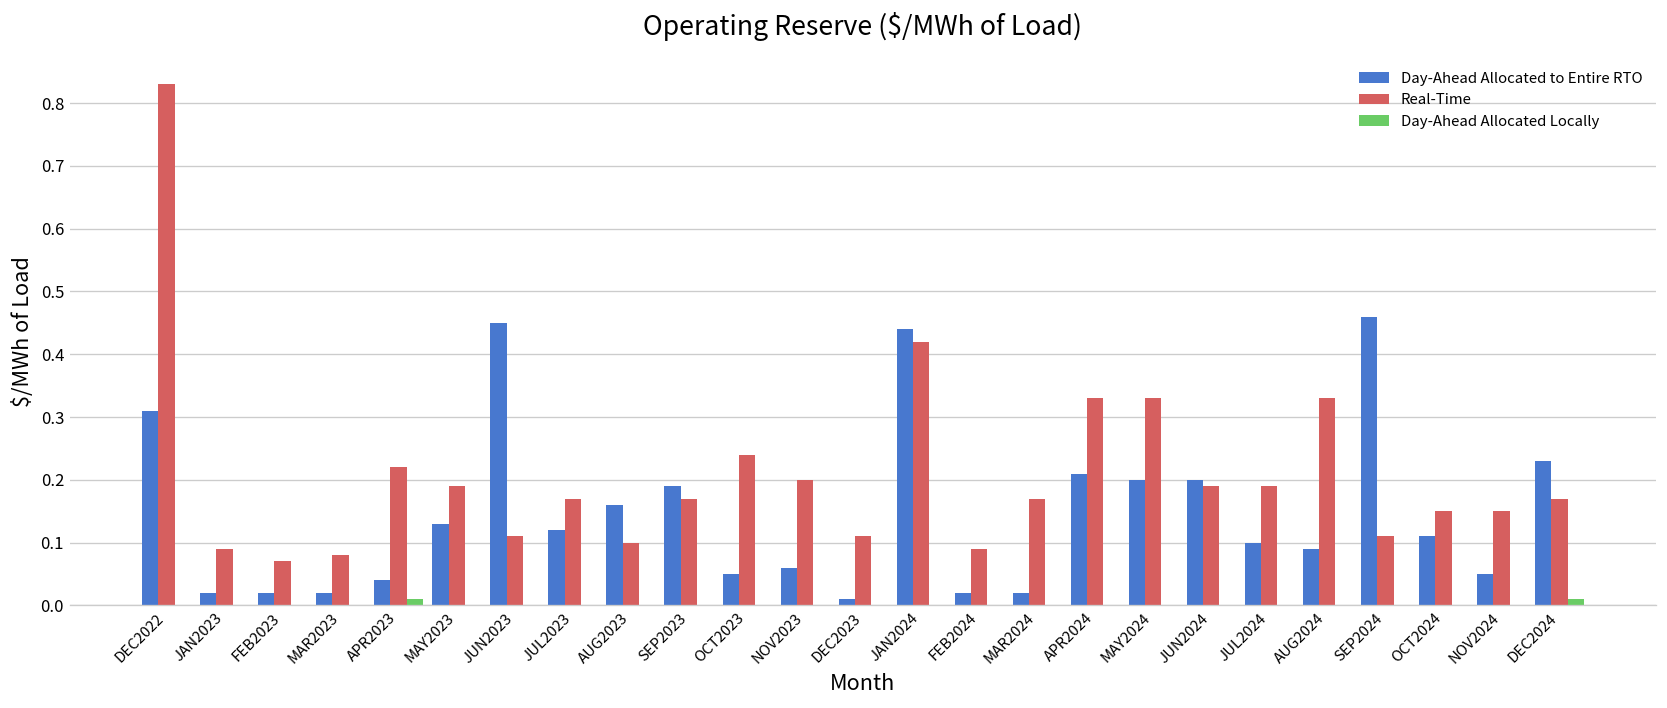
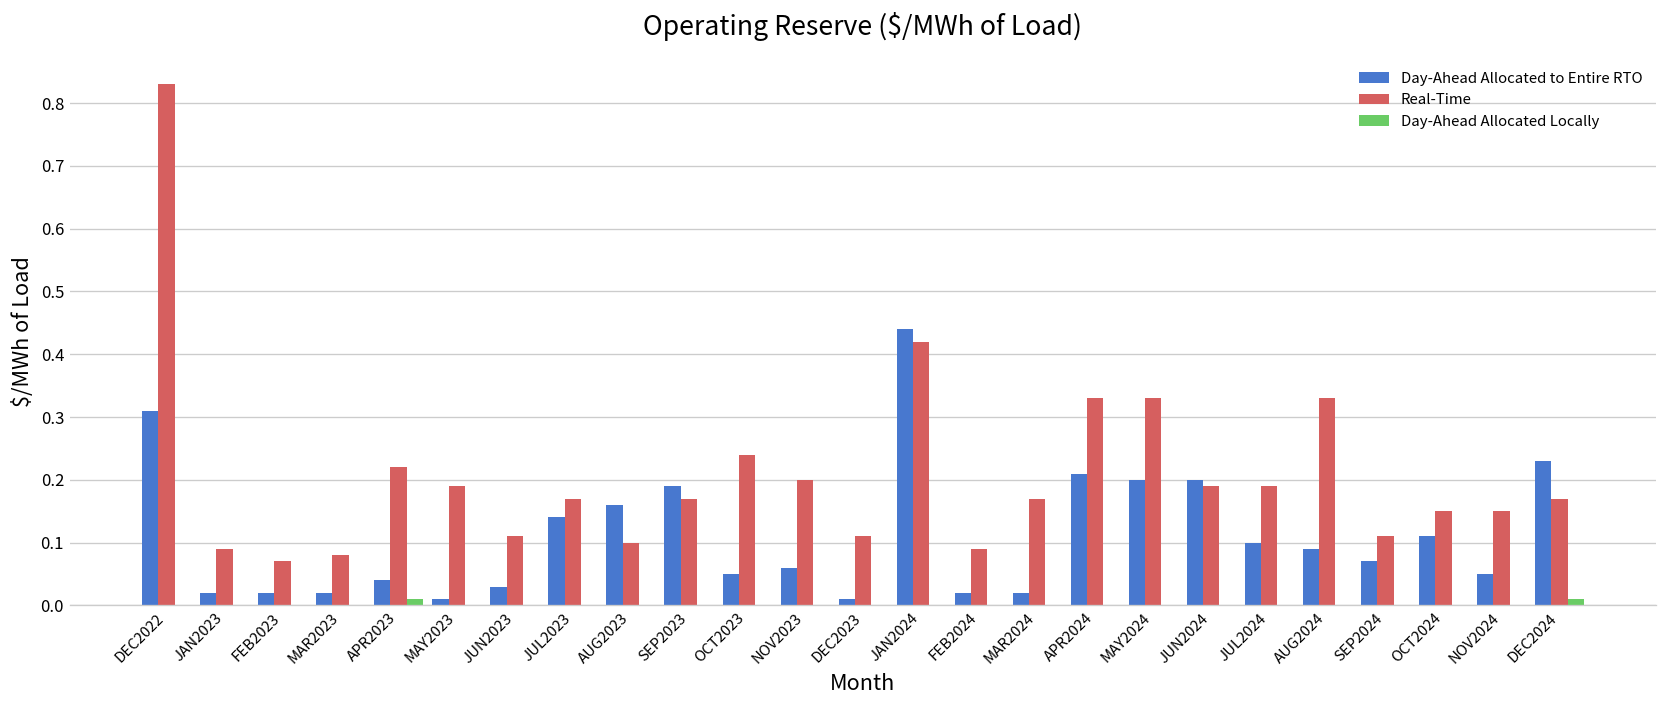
Day-Ahead Allocated to Entire RTO, MAY2023: 0.13 -> 0.01
Day-Ahead Allocated to Entire RTO, JUN2023: 0.45 -> 0.03
Day-Ahead Allocated to Entire RTO, JUL2023: 0.12 -> 0.14
Day-Ahead Allocated to Entire RTO, SEP2024: 0.46 -> 0.07
